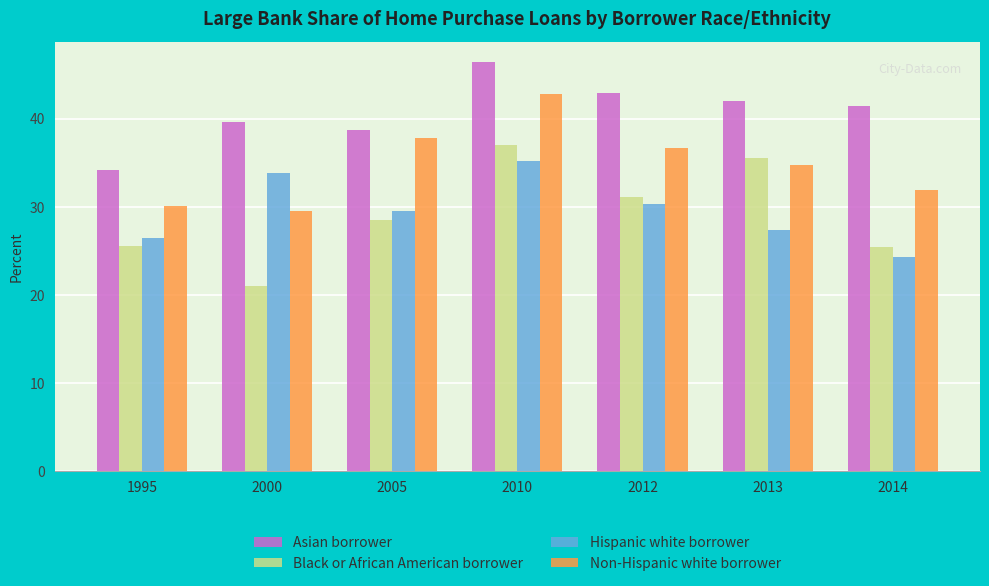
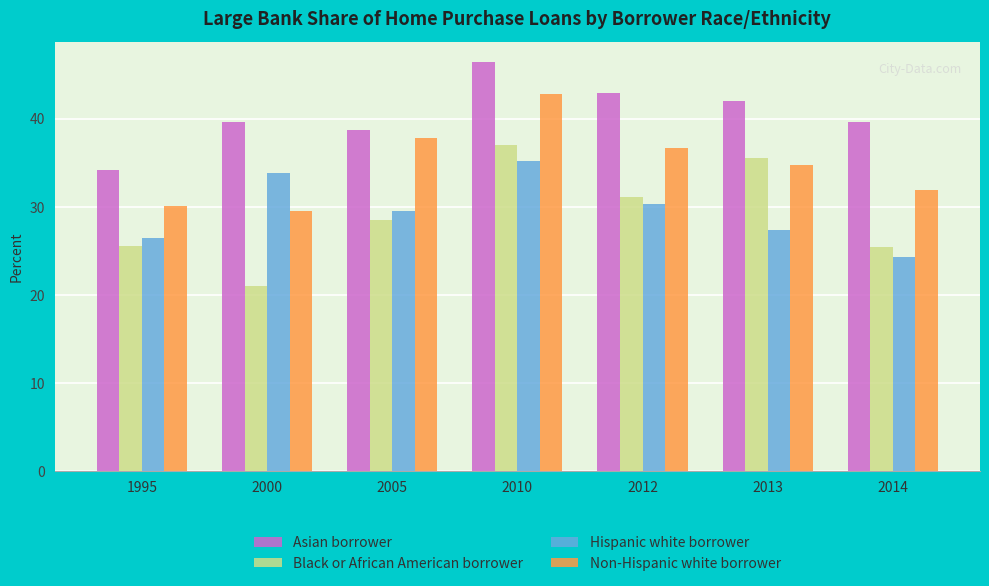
Asian borrower, 2014: 41 -> 40
